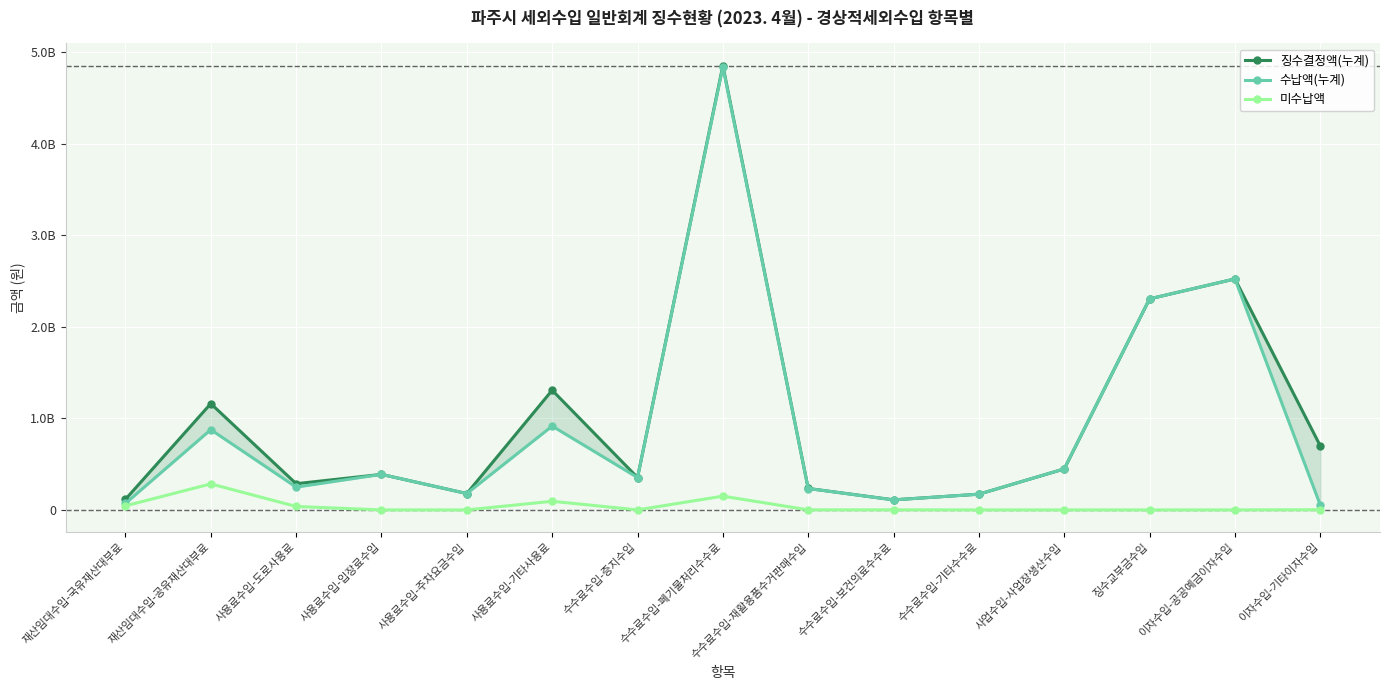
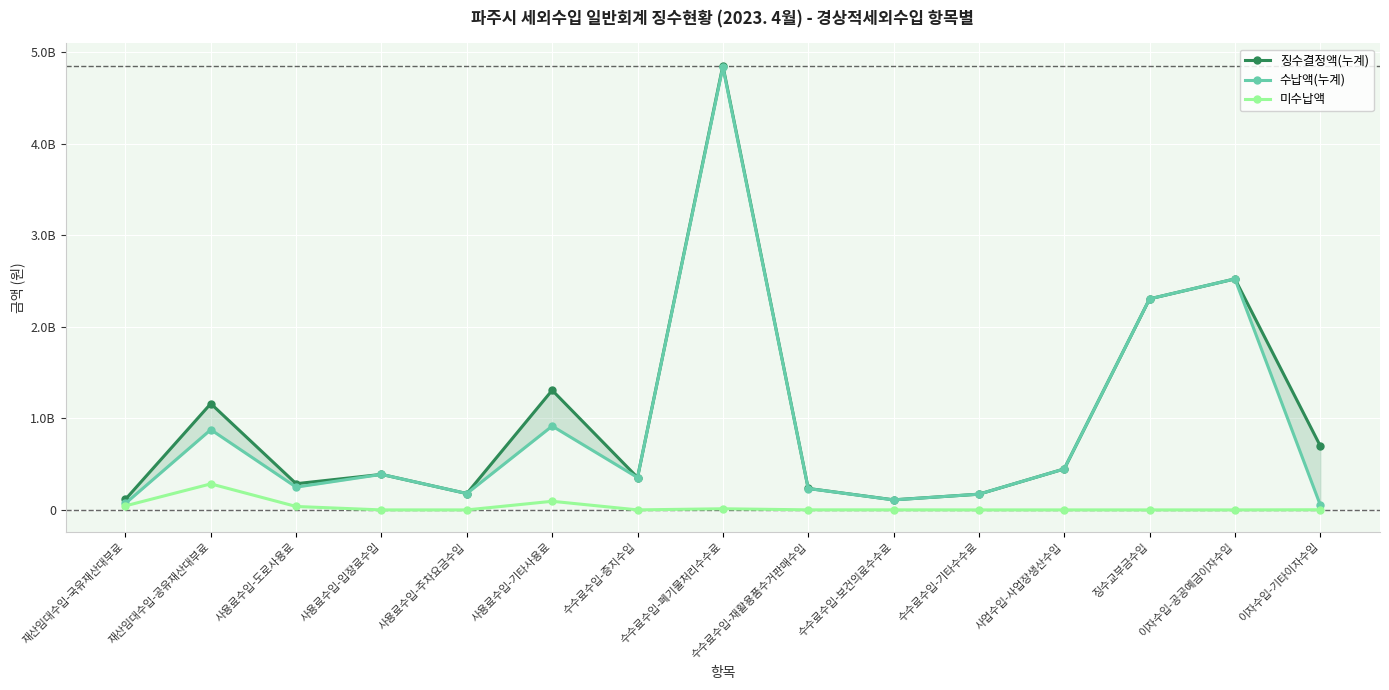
미수납액, 수수료수입-폐기물처리수수료: 200000000 -> 0
